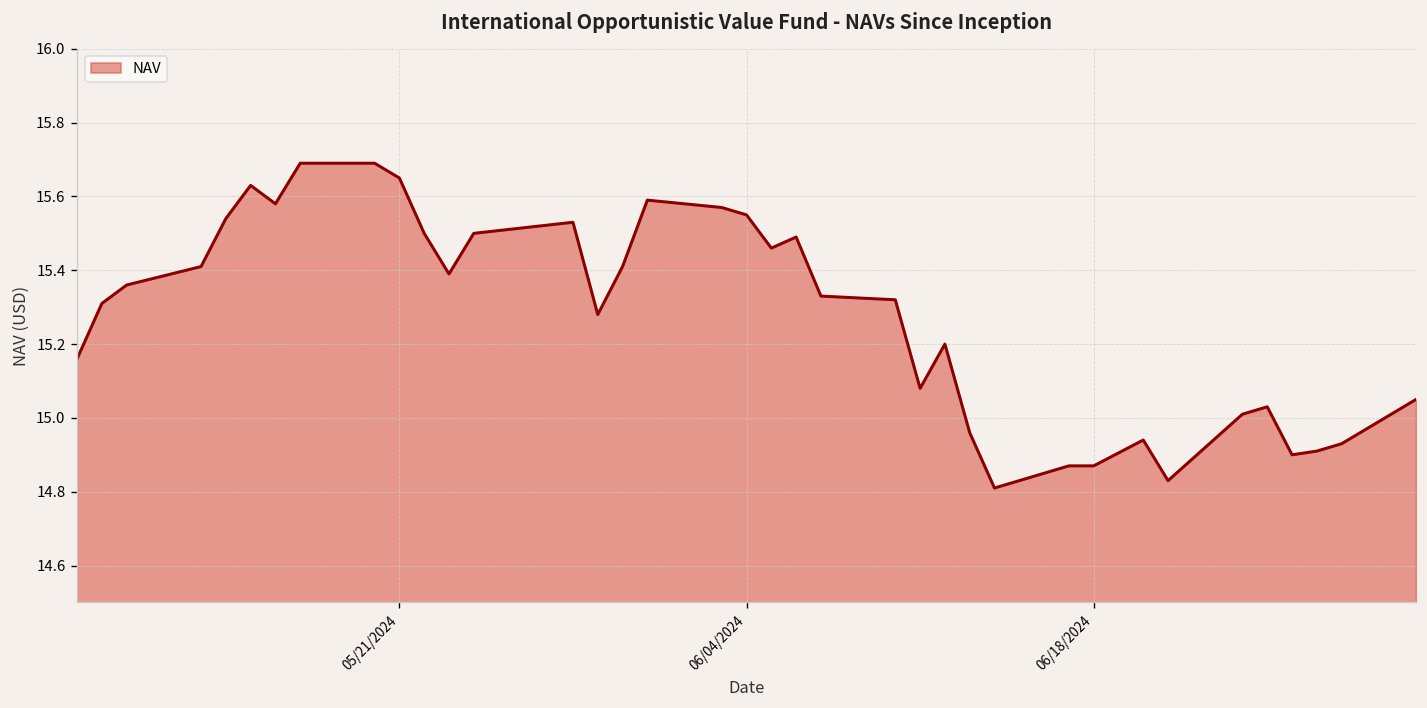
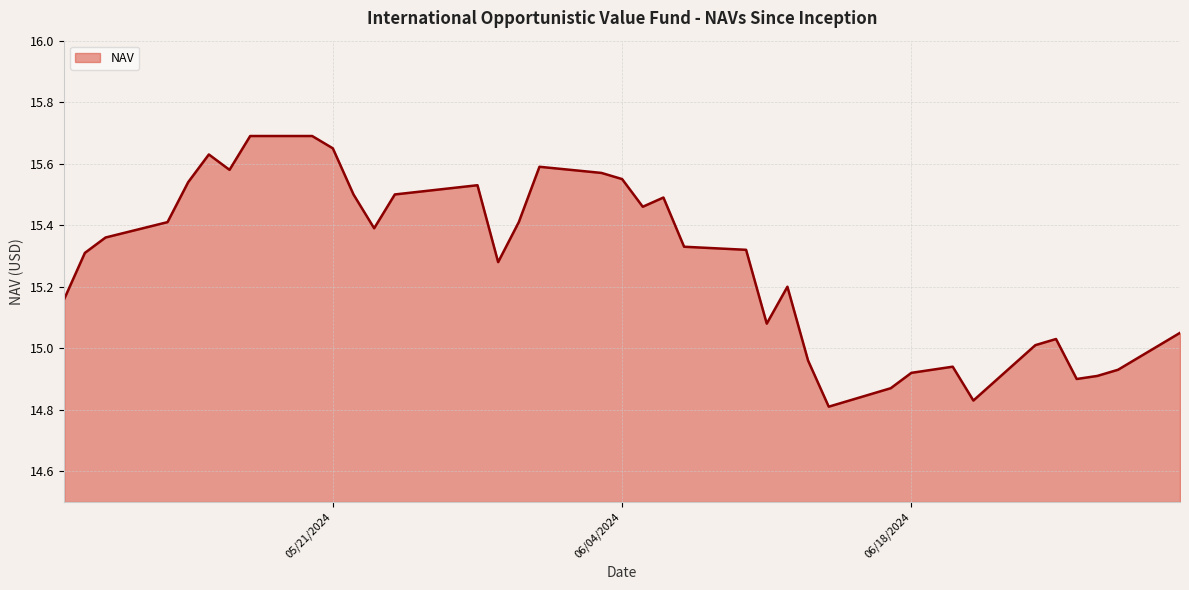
06/18/2024: 14.87 -> 14.92
